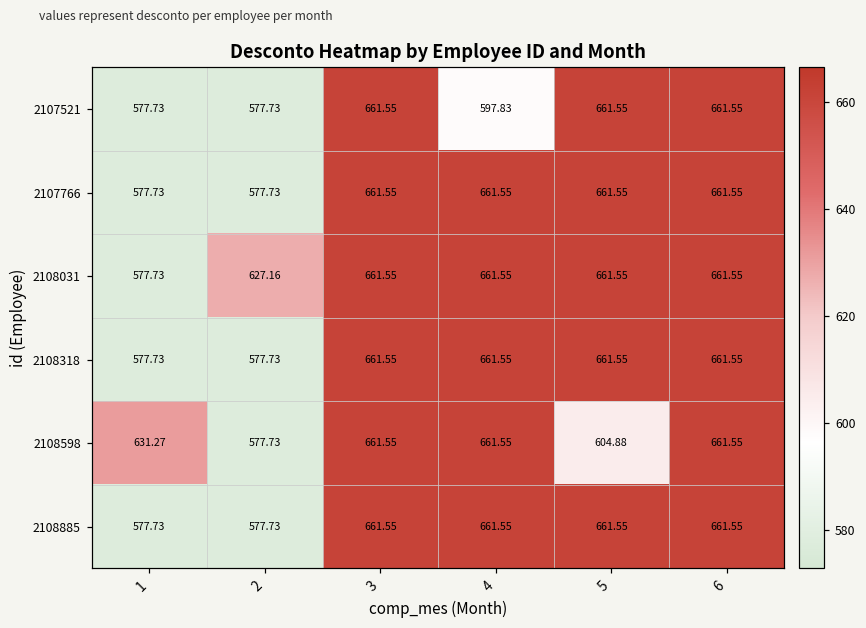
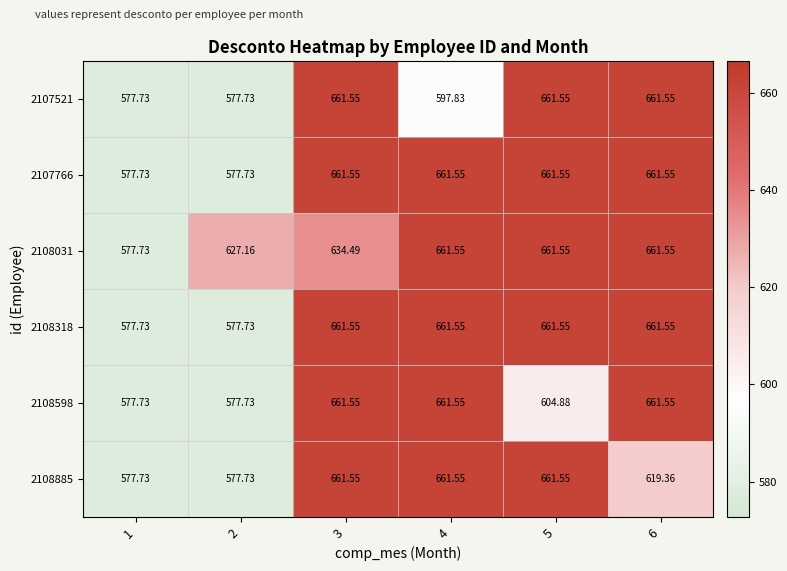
2108031, 3: 661.55 -> 634.49
2108598, 1: 631.27 -> 577.73
2108885, 6: 661.55 -> 619.36
